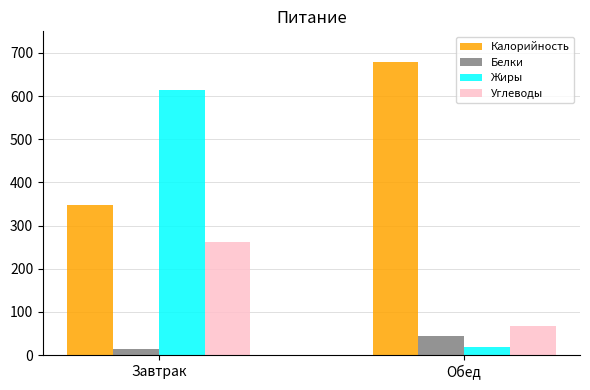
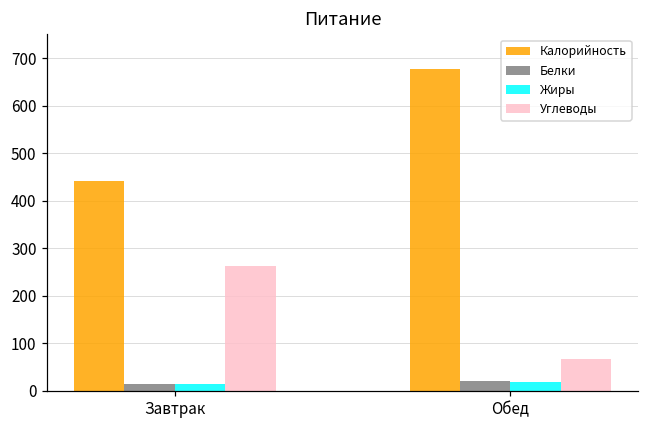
Калорийность, Завтрак: 350 -> 440
Жиры, Завтрак: 610 -> 10
Белки, Обед: 40 -> 20
